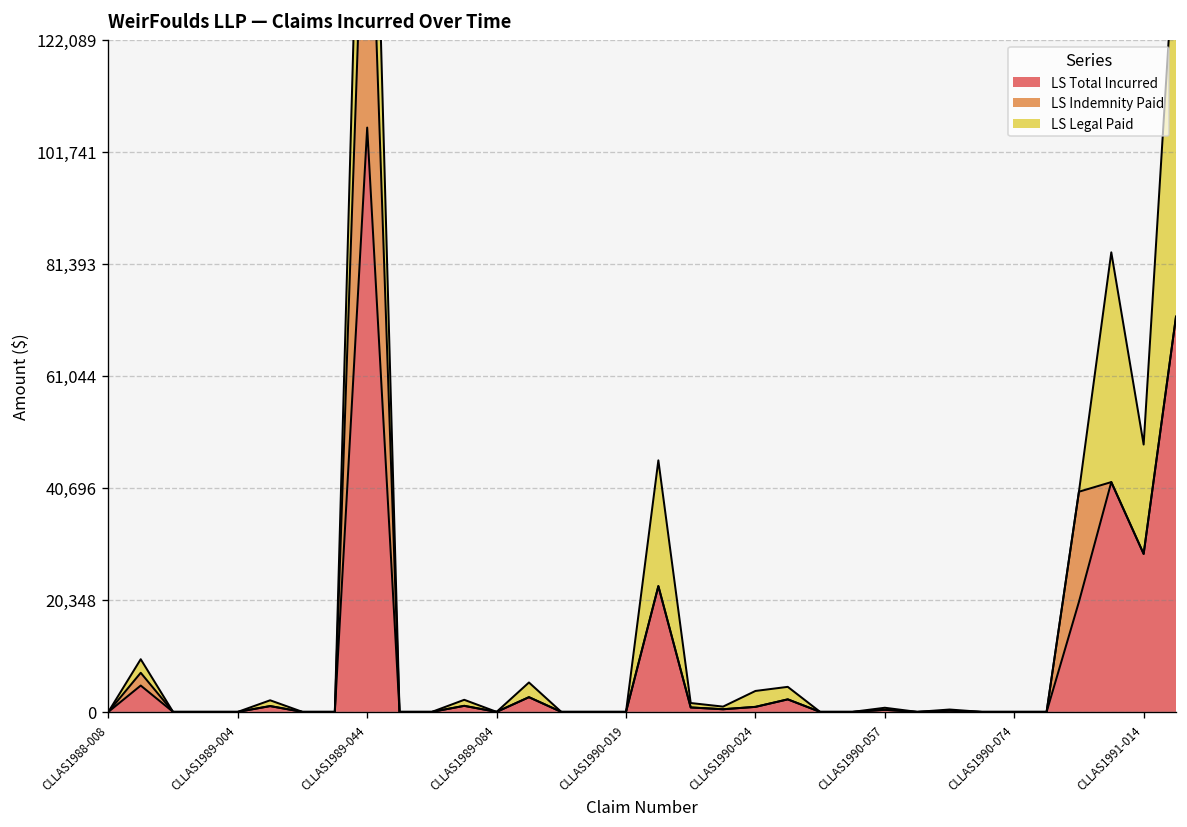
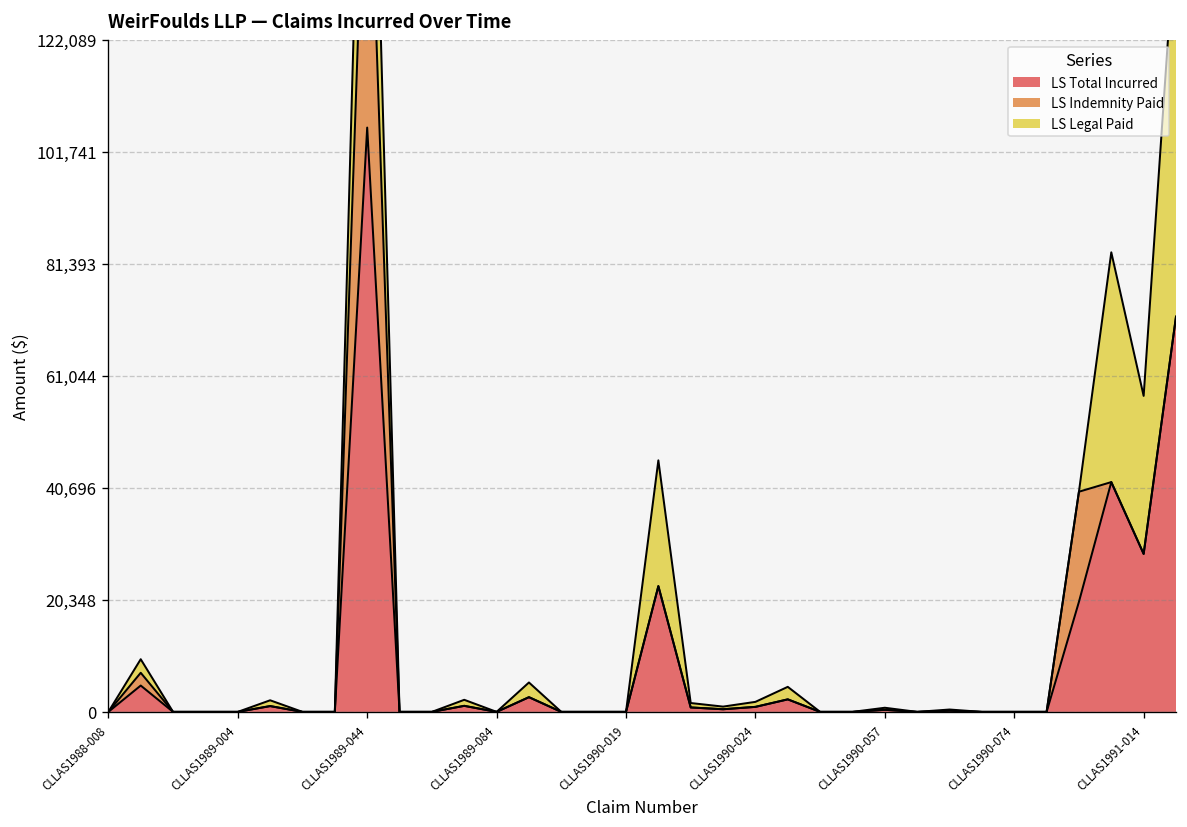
LS Legal Paid, CLLAS1990-024: 3,000 -> 1,000
LS Legal Paid, CLLAS1991-014: 20,000 -> 29,000
